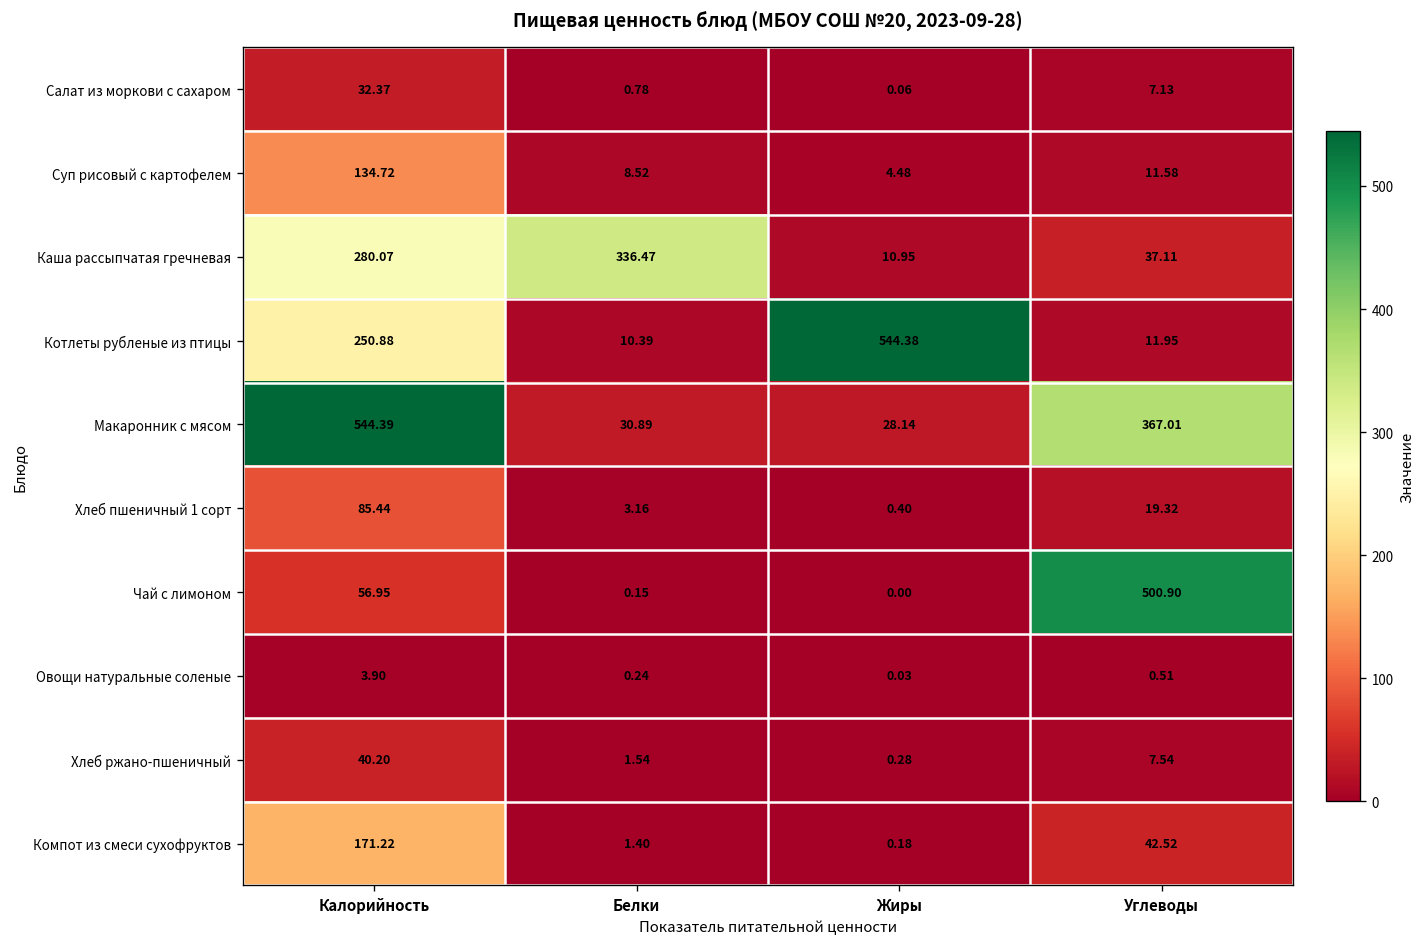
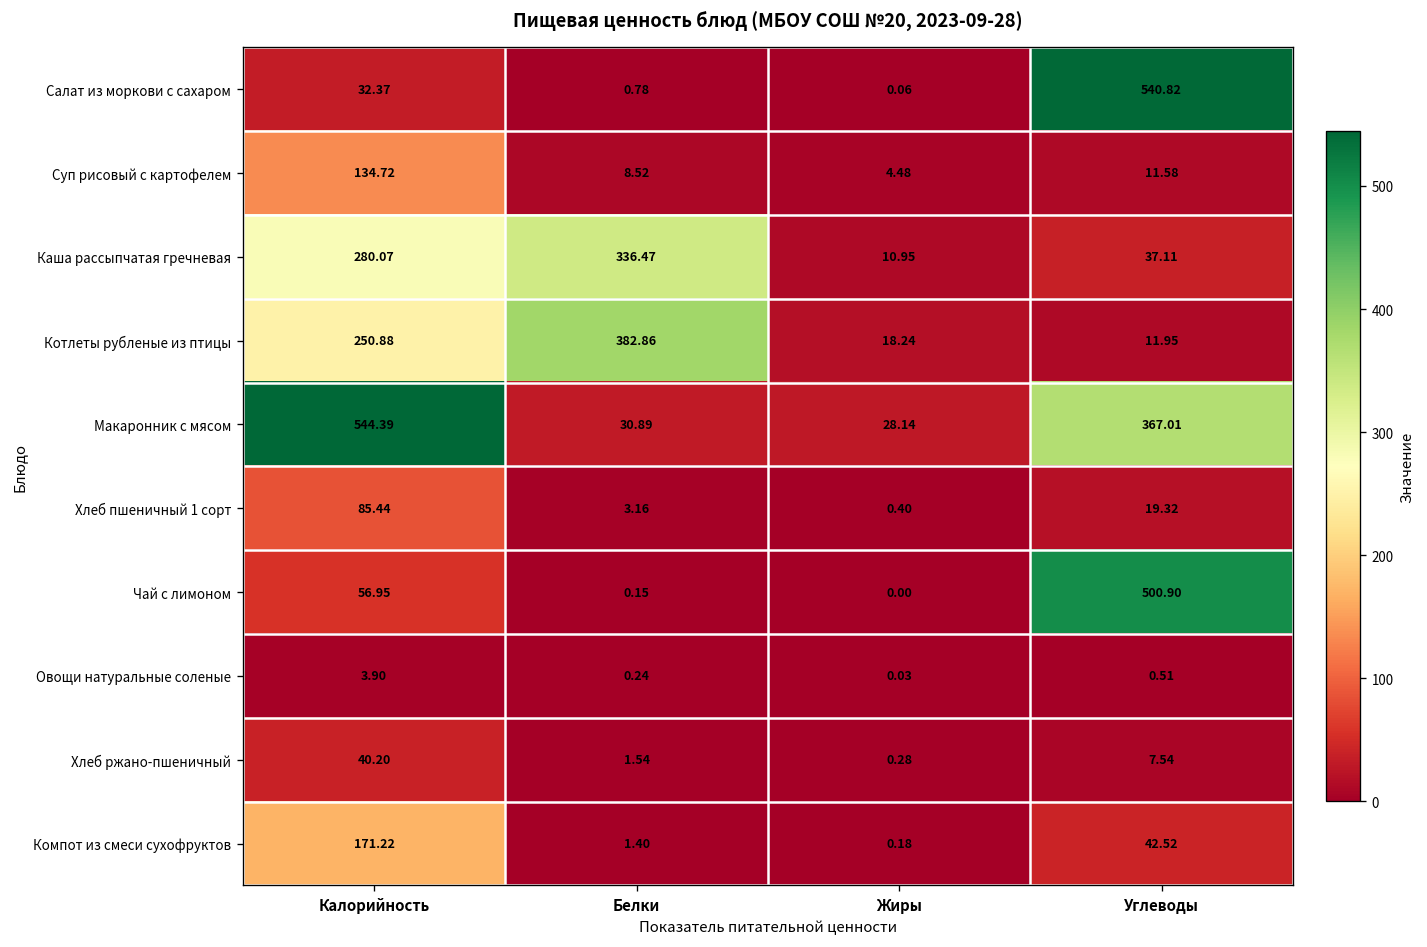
Салат из моркови с сахаром, Углеводы: 7.13 -> 540.82
Котлеты рубленые из птицы, Белки: 10.39 -> 382.86
Котлеты рубленые из птицы, Жиры: 544.38 -> 18.24
